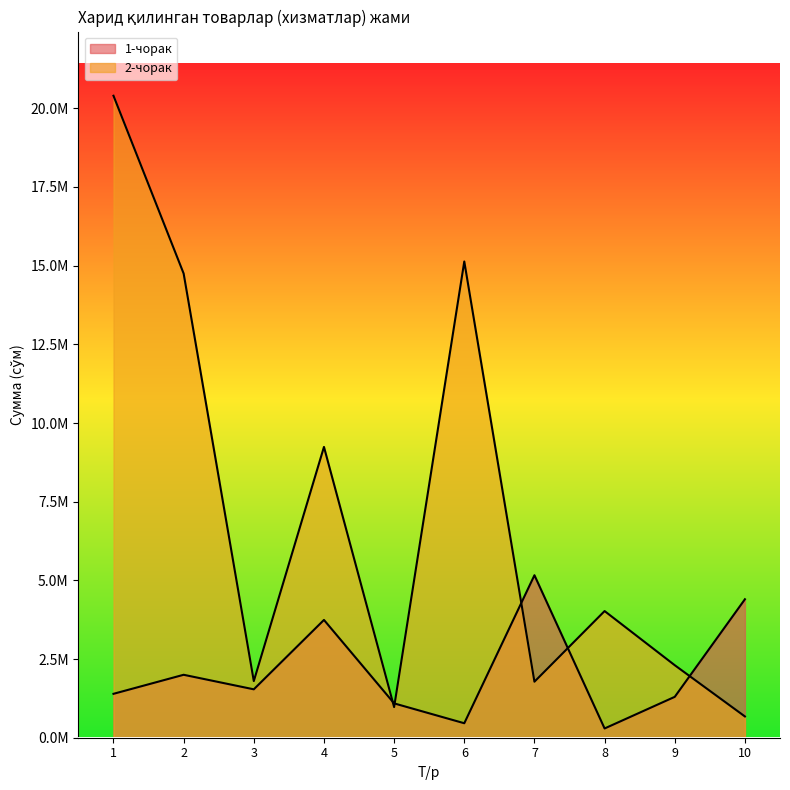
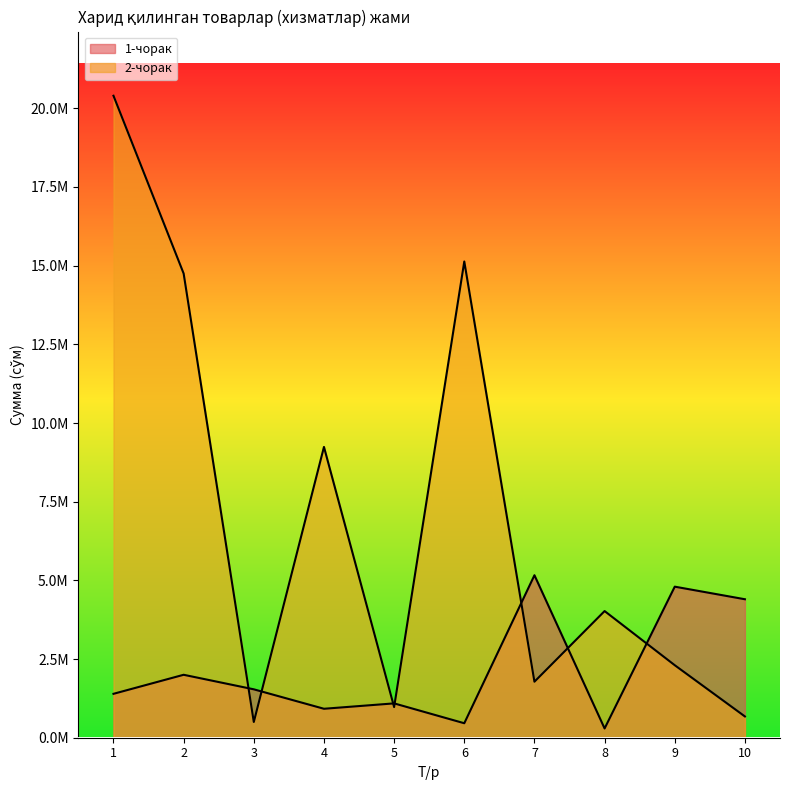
2-чорак, 3: 1800000 -> 500000
1-чорак, 4: 3700000 -> 900000
1-чорак, 9: 1300000 -> 4800000
